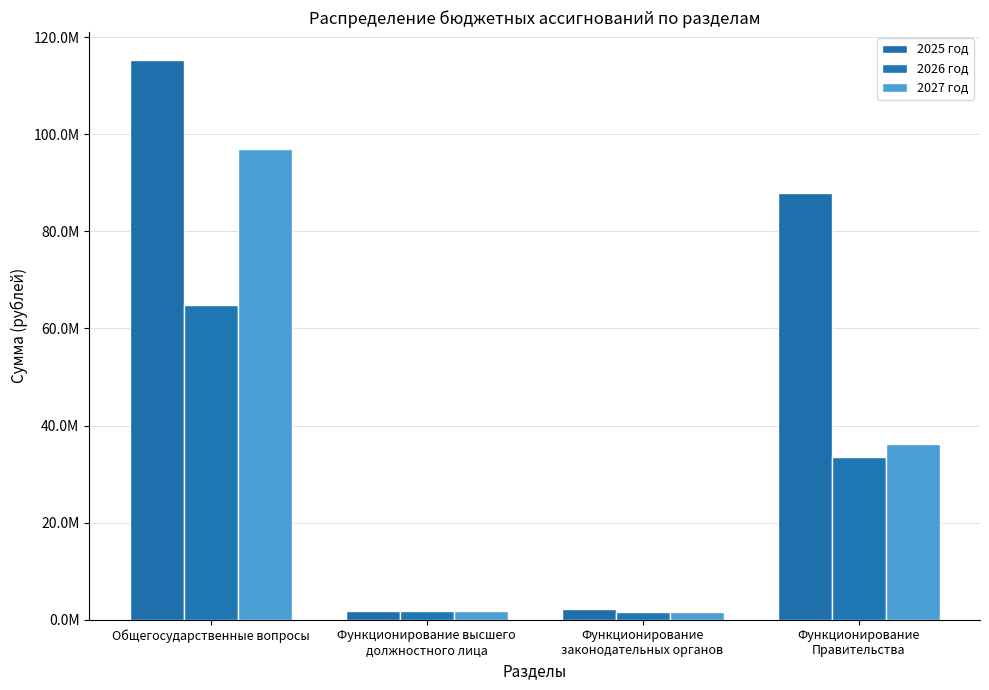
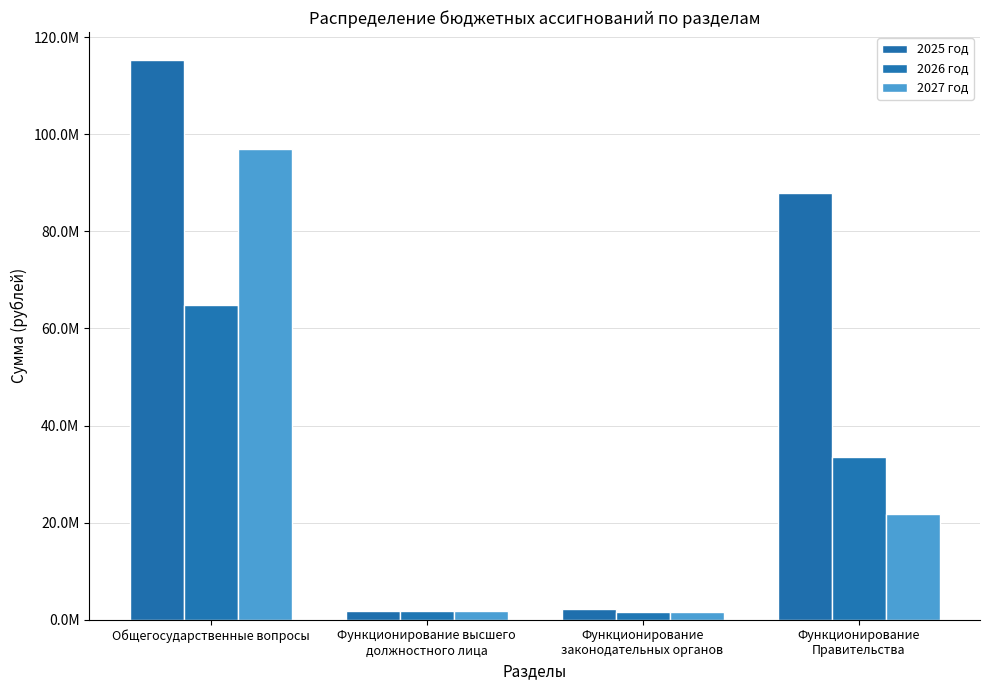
2027 год, Функционирование Правительства: 36000000 -> 22000000
